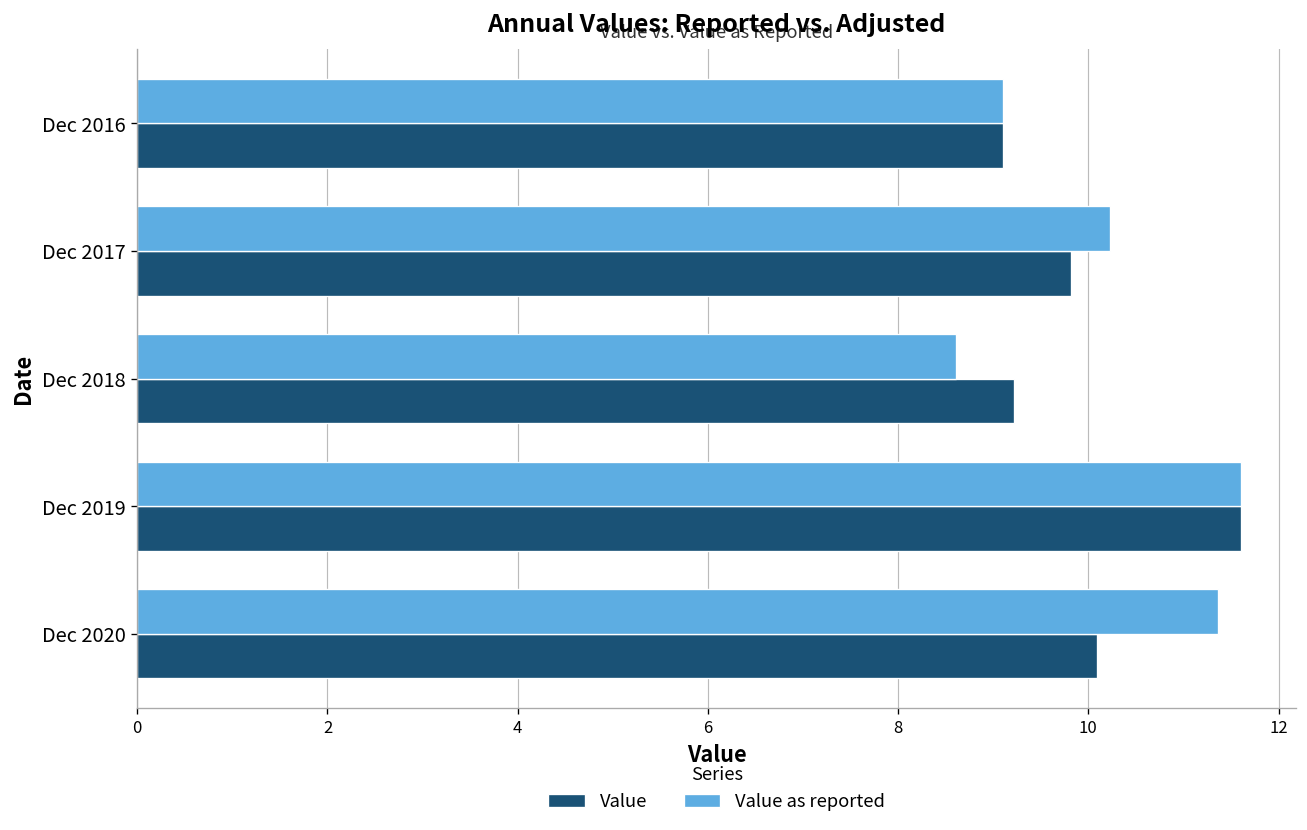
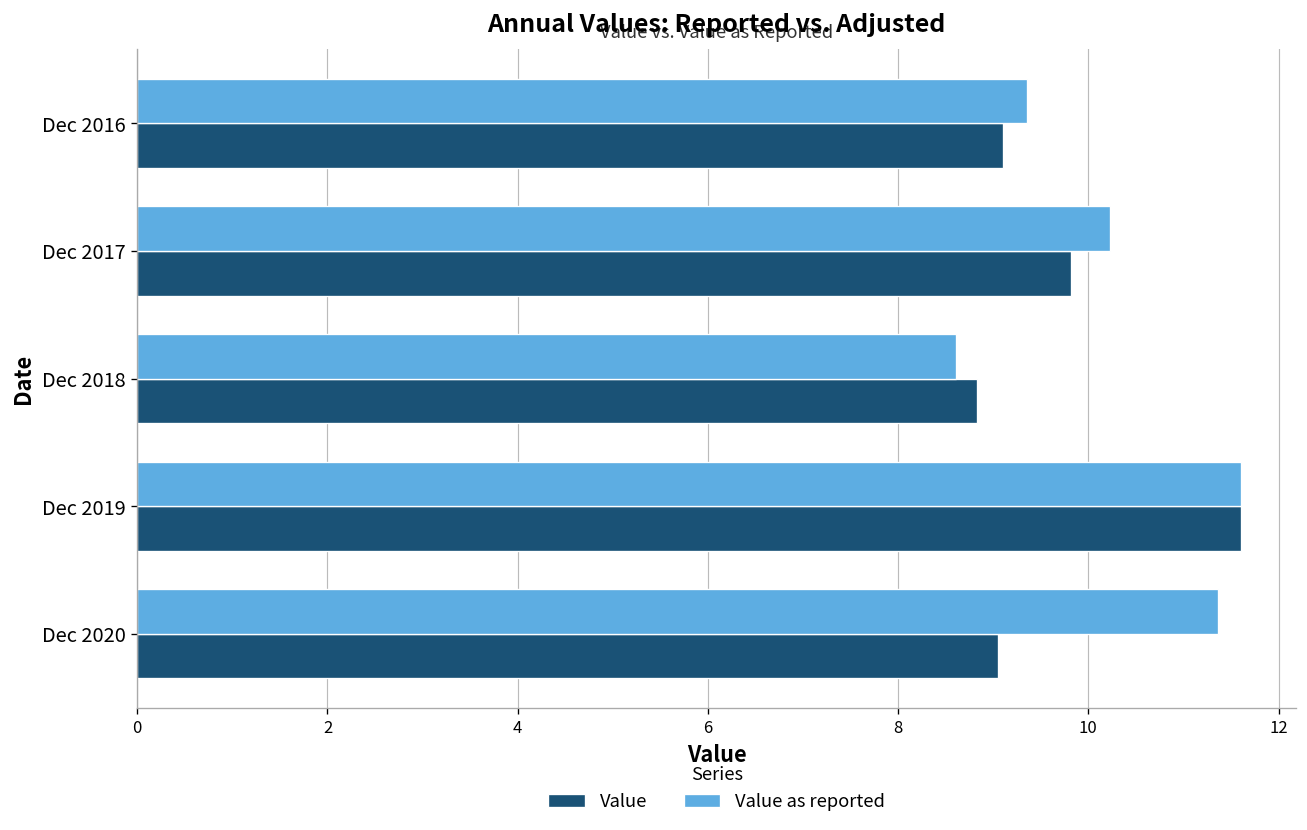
Value as reported, Dec 2016: 9.1 -> 9.4
Value, Dec 2018: 9.2 -> 8.8
Value, Dec 2020: 10.1 -> 9.1
